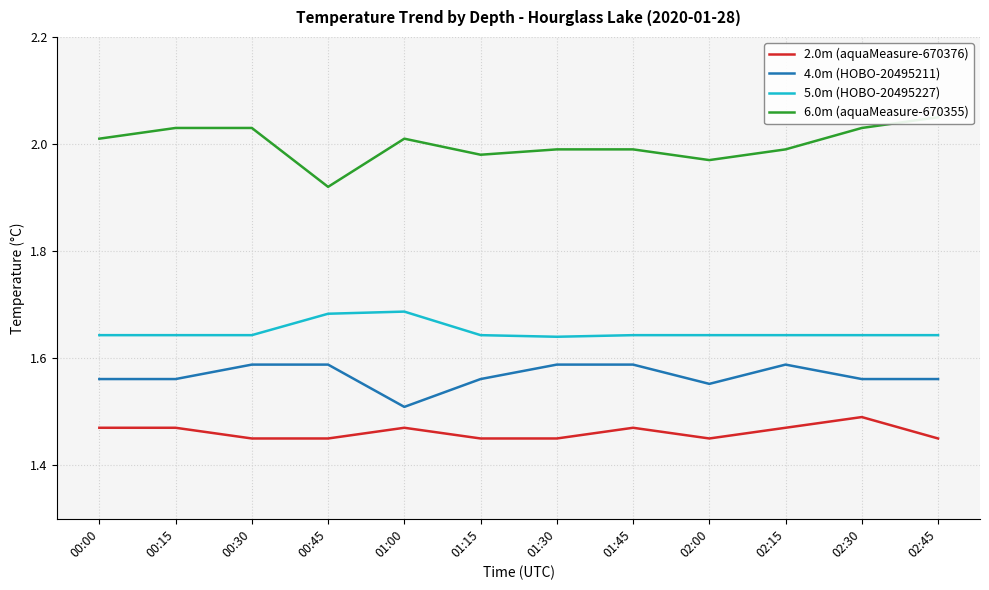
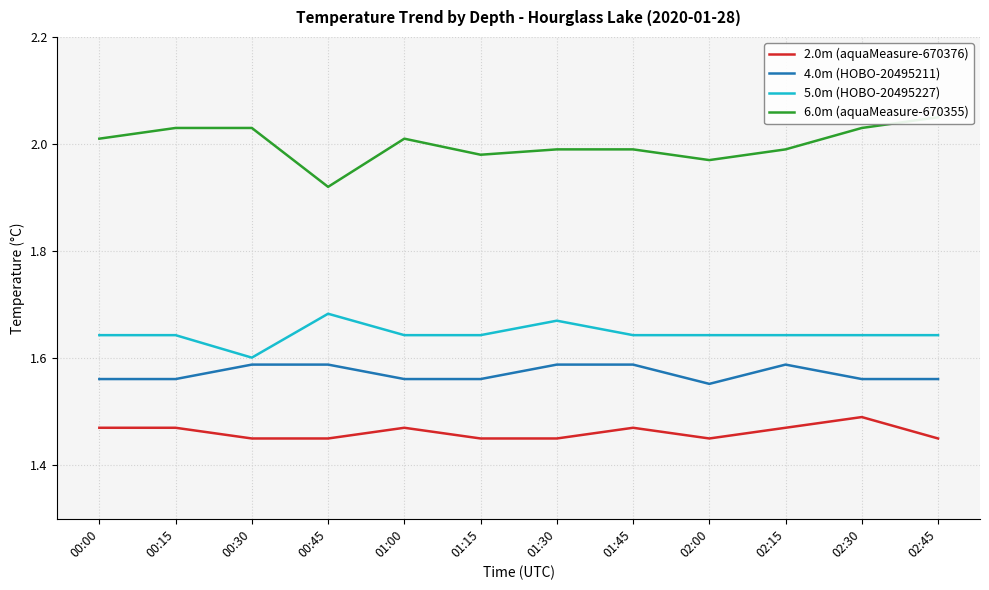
5.0m (HOBO-20495227), 00:30: 1.64 -> 1.60
4.0m (HOBO-20495211), 01:00: 1.51 -> 1.56
5.0m (HOBO-20495227), 01:00: 1.69 -> 1.64
5.0m (HOBO-20495227), 01:30: 1.64 -> 1.67
